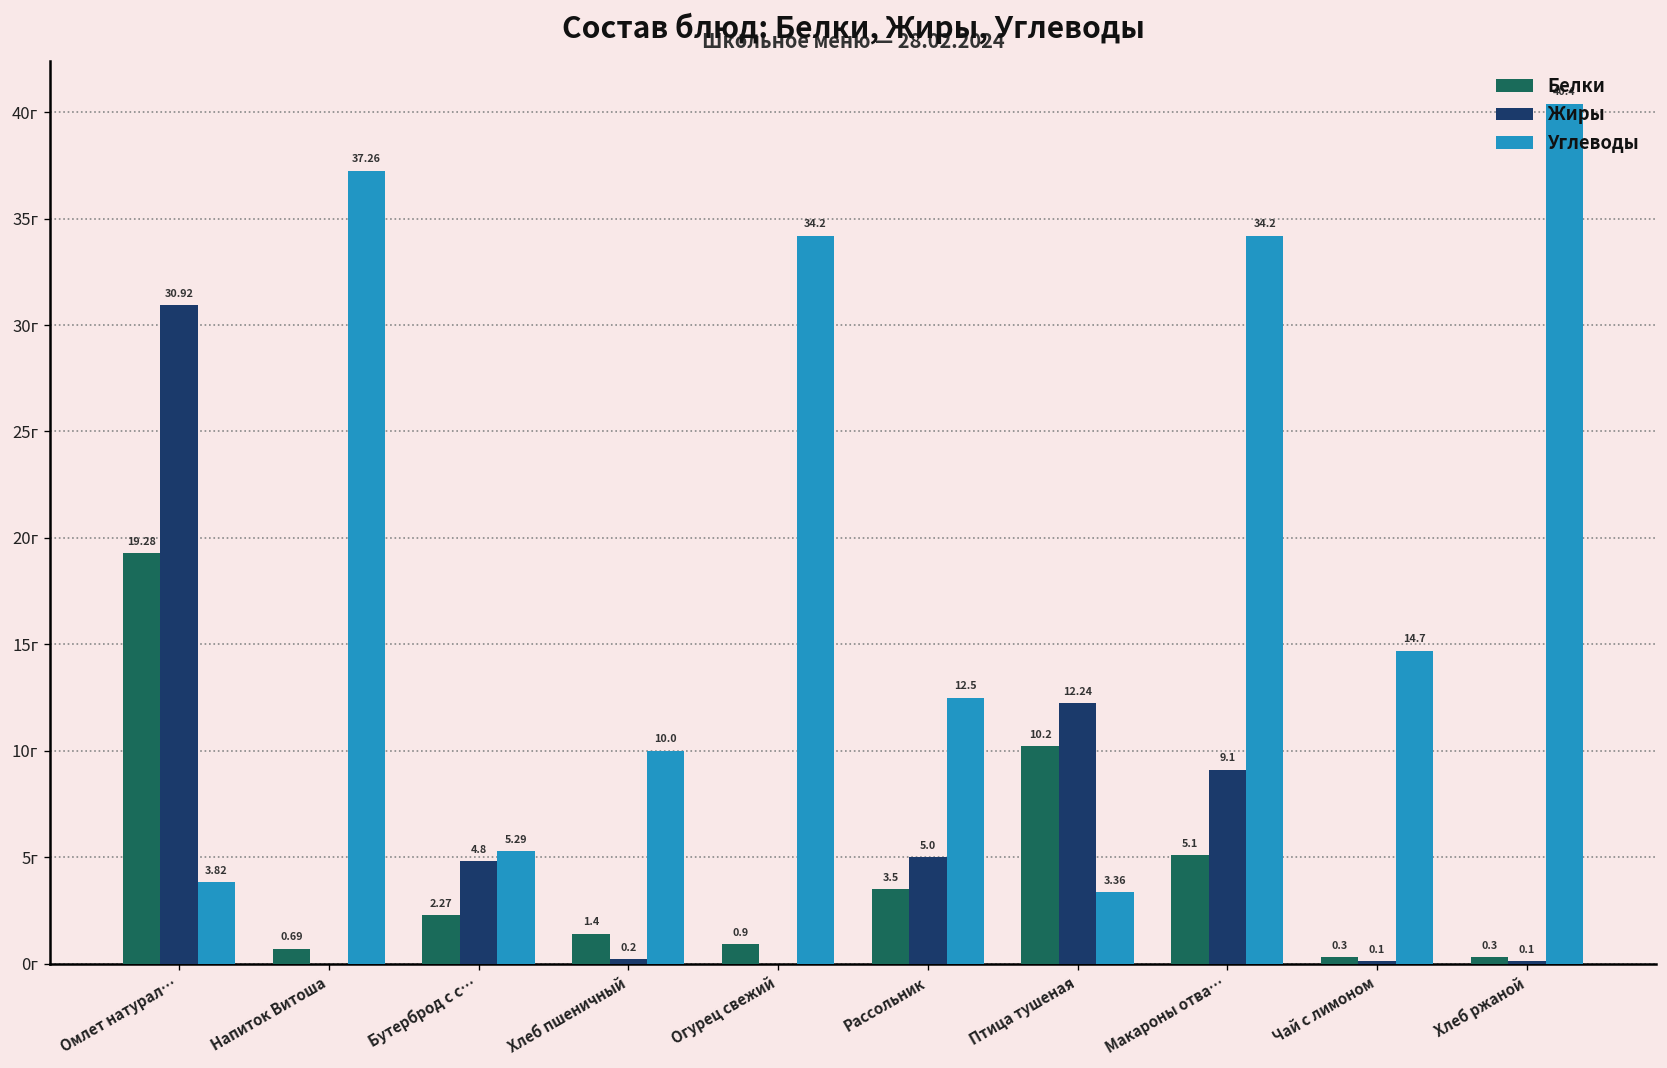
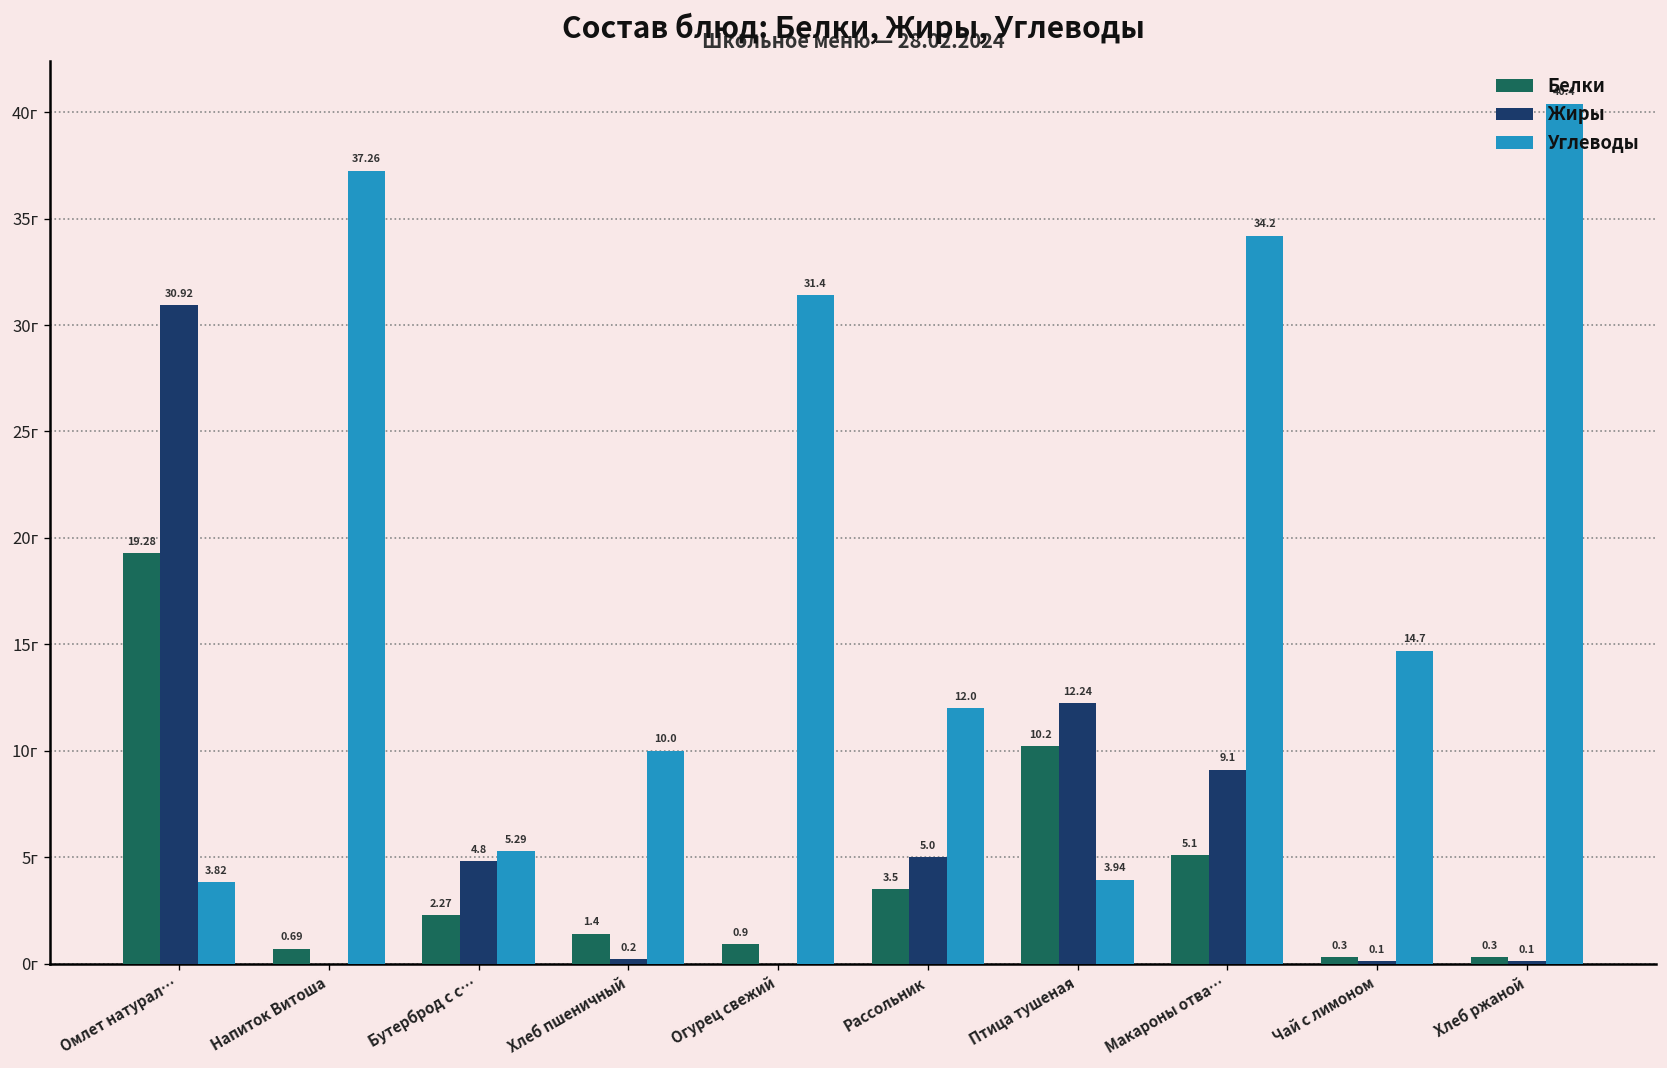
Углеводы, Огурец свежий: 34.2 -> 31.4
Углеводы, Рассольник: 12.5 -> 12.0
Углеводы, Птица тушеная: 3.36 -> 3.94
